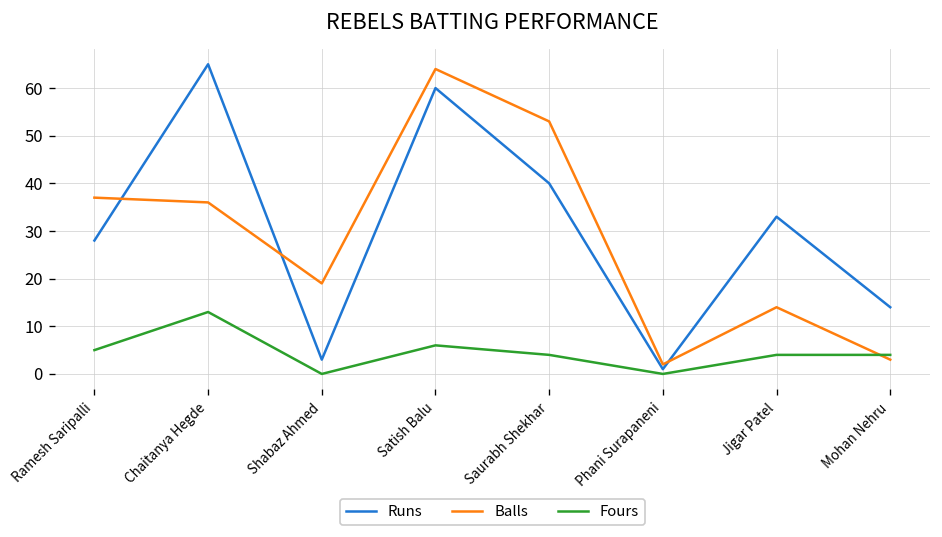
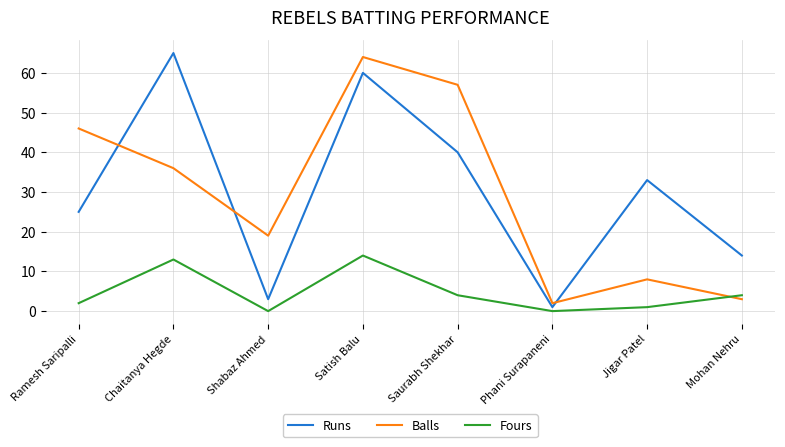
Runs, Ramesh Saripalli: 28 -> 25
Balls, Ramesh Saripalli: 37 -> 46
Fours, Ramesh Saripalli: 5 -> 2
Fours, Satish Balu: 6 -> 14
Balls, Saurabh Shekhar: 53 -> 57
Balls, Jigar Patel: 14 -> 8
Fours, Jigar Patel: 4 -> 1
